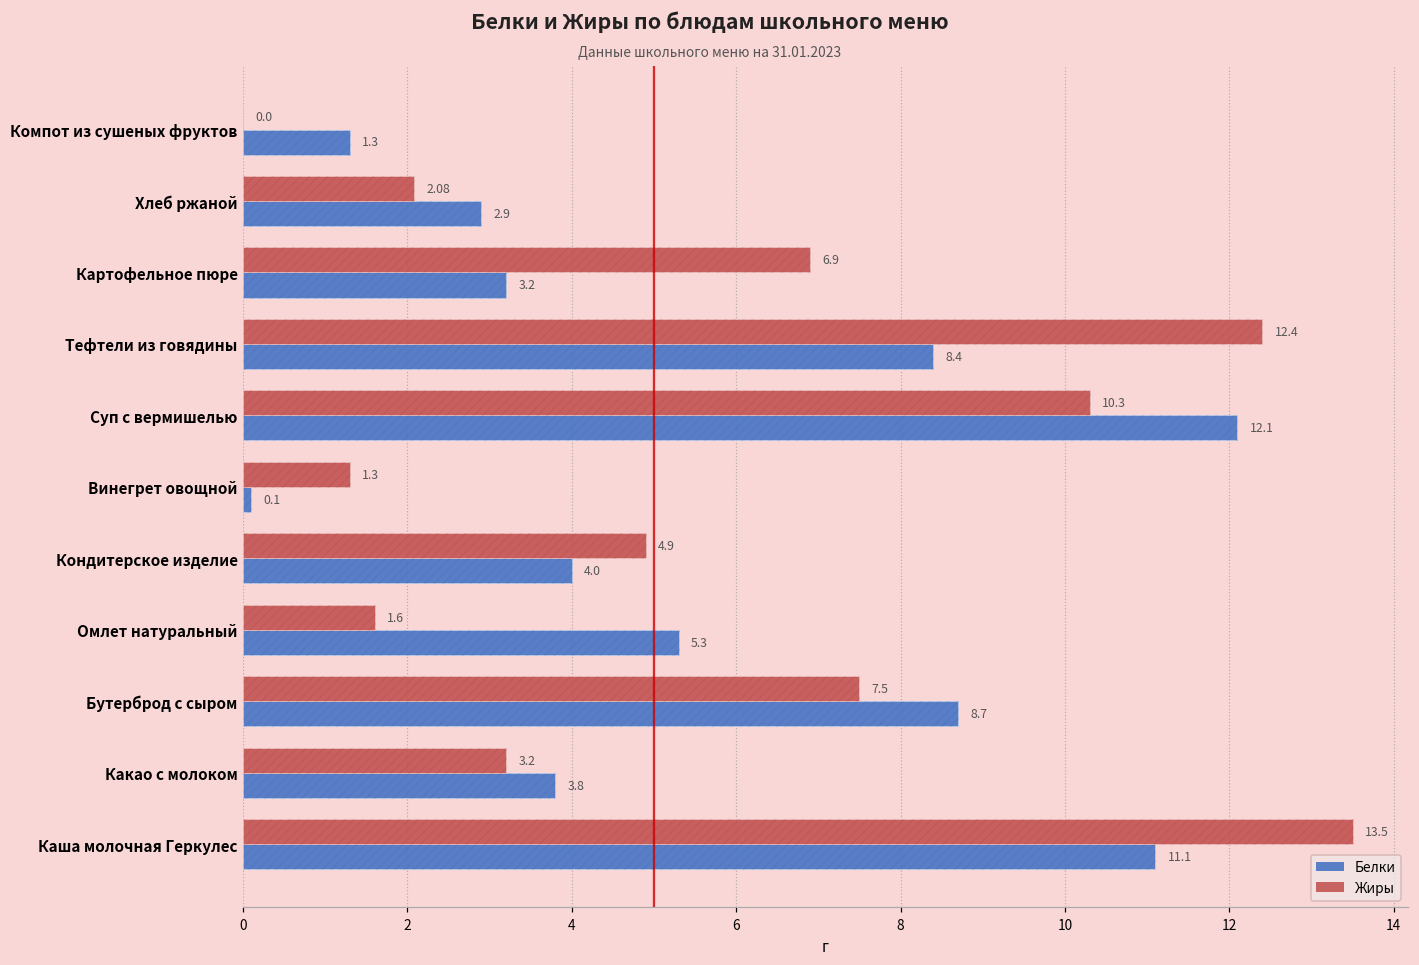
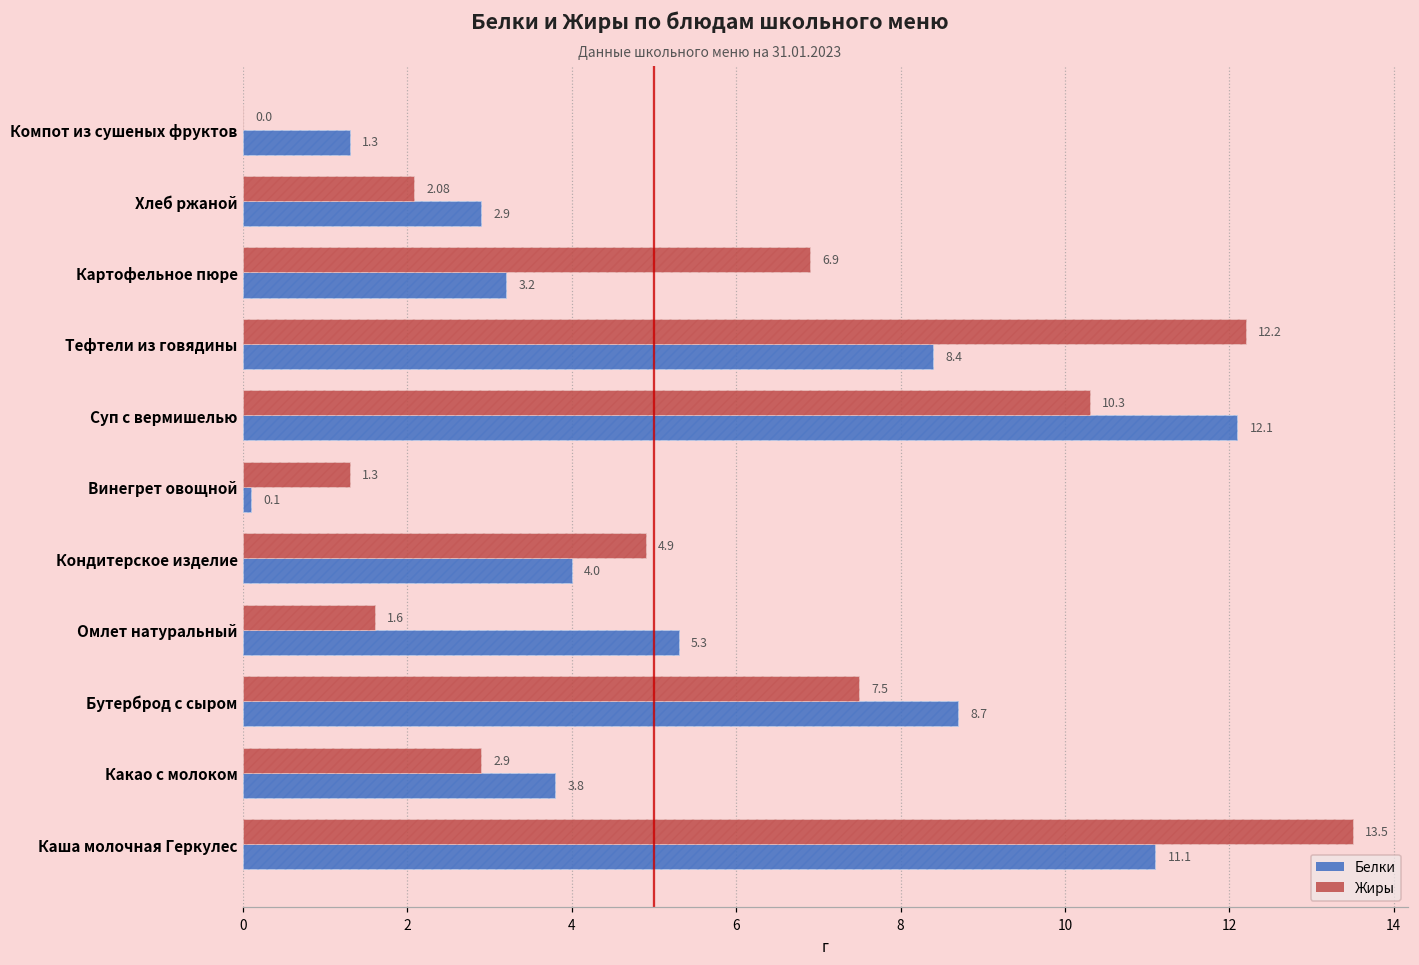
Жиры, Тефтели из говядины: 12.4 -> 12.2
Жиры, Какао с молоком: 3.2 -> 2.9
